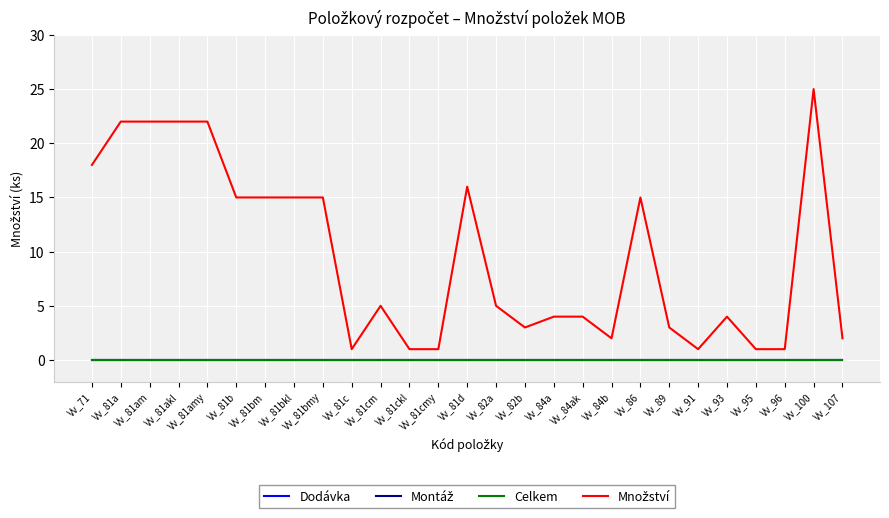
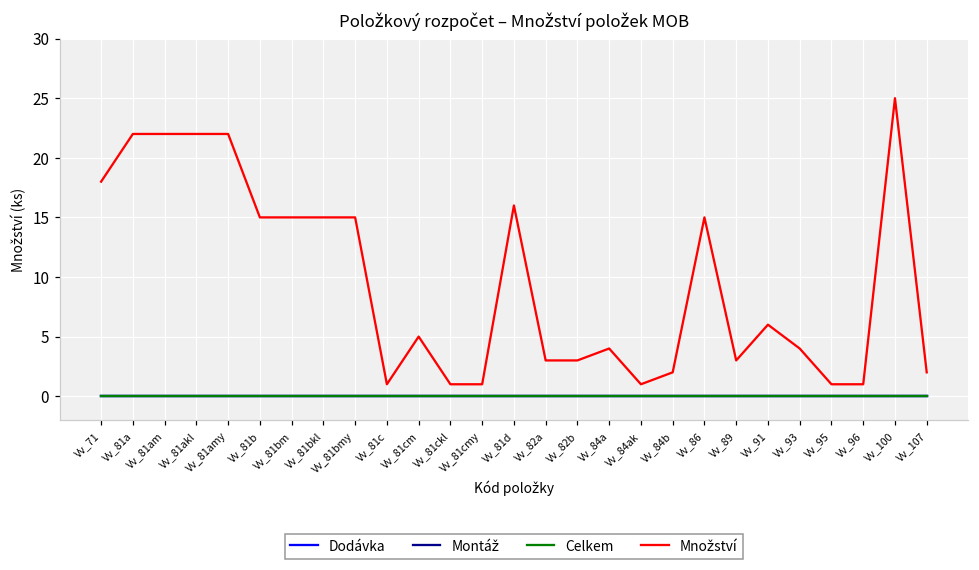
Množství, Vv_82a: 5 -> 3
Množství, Vv_84ak: 4 -> 1
Množství, Vv_91: 1 -> 6
